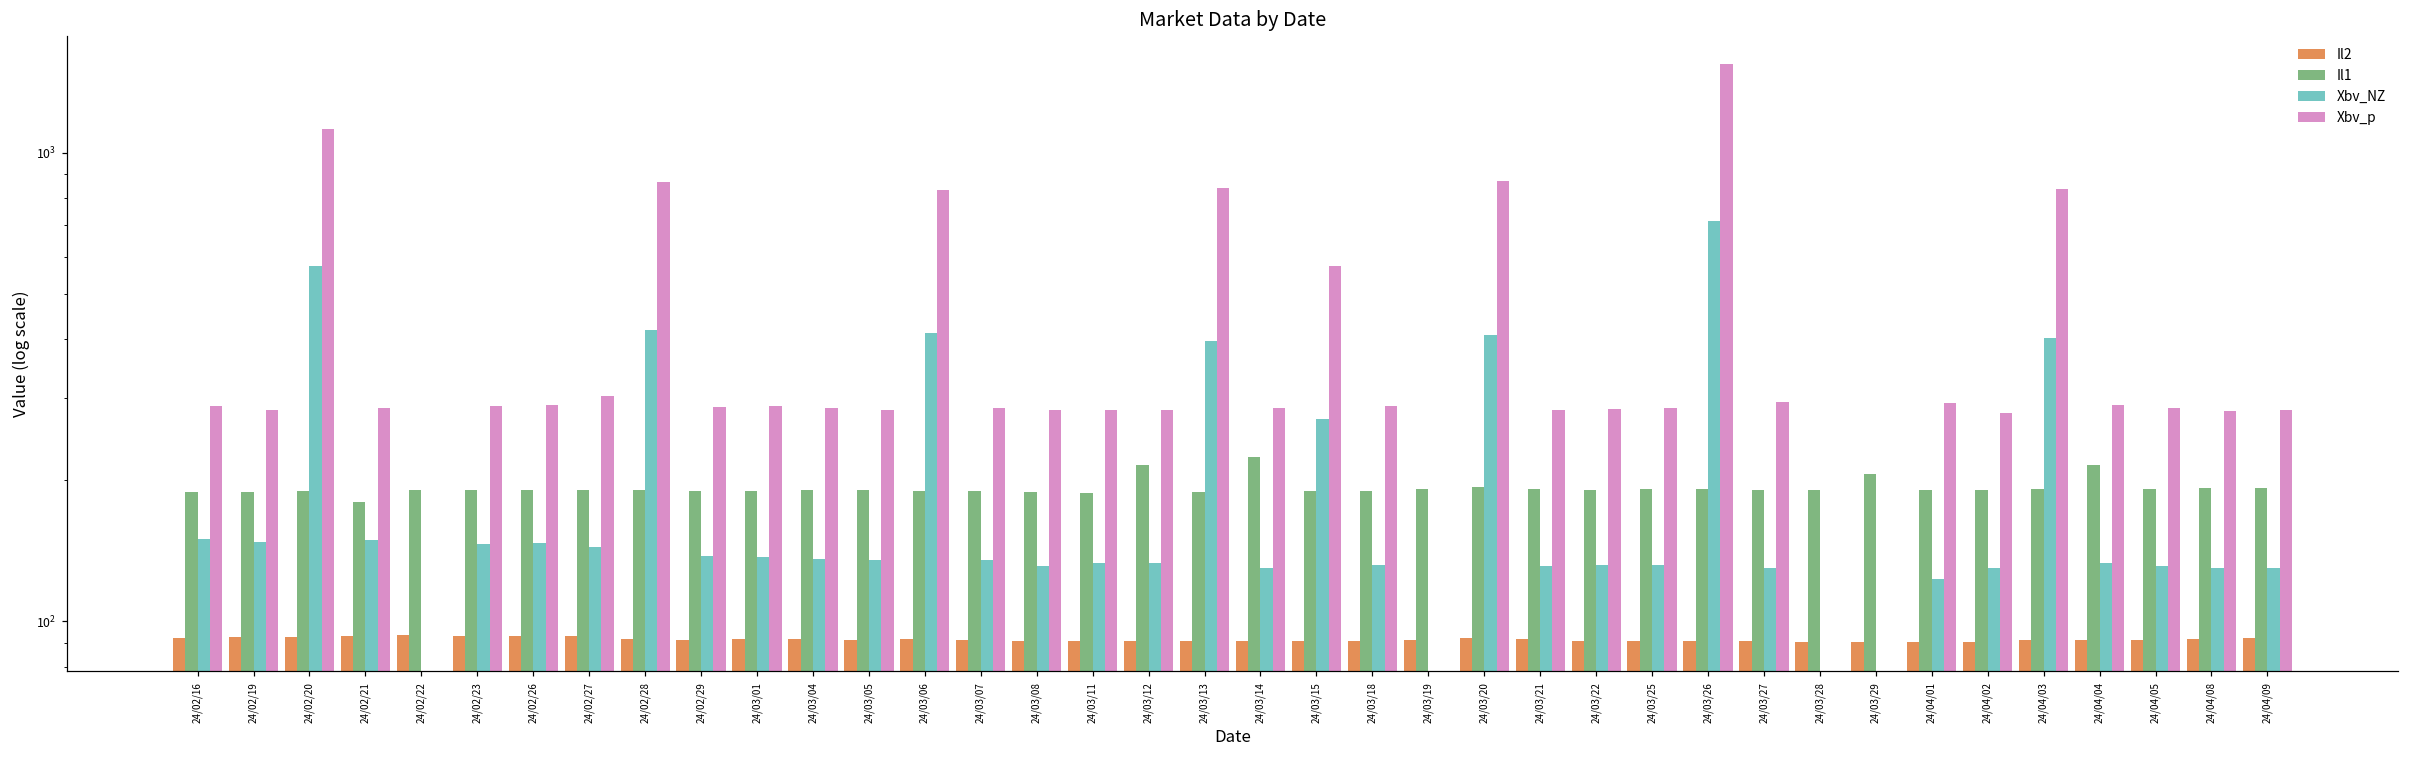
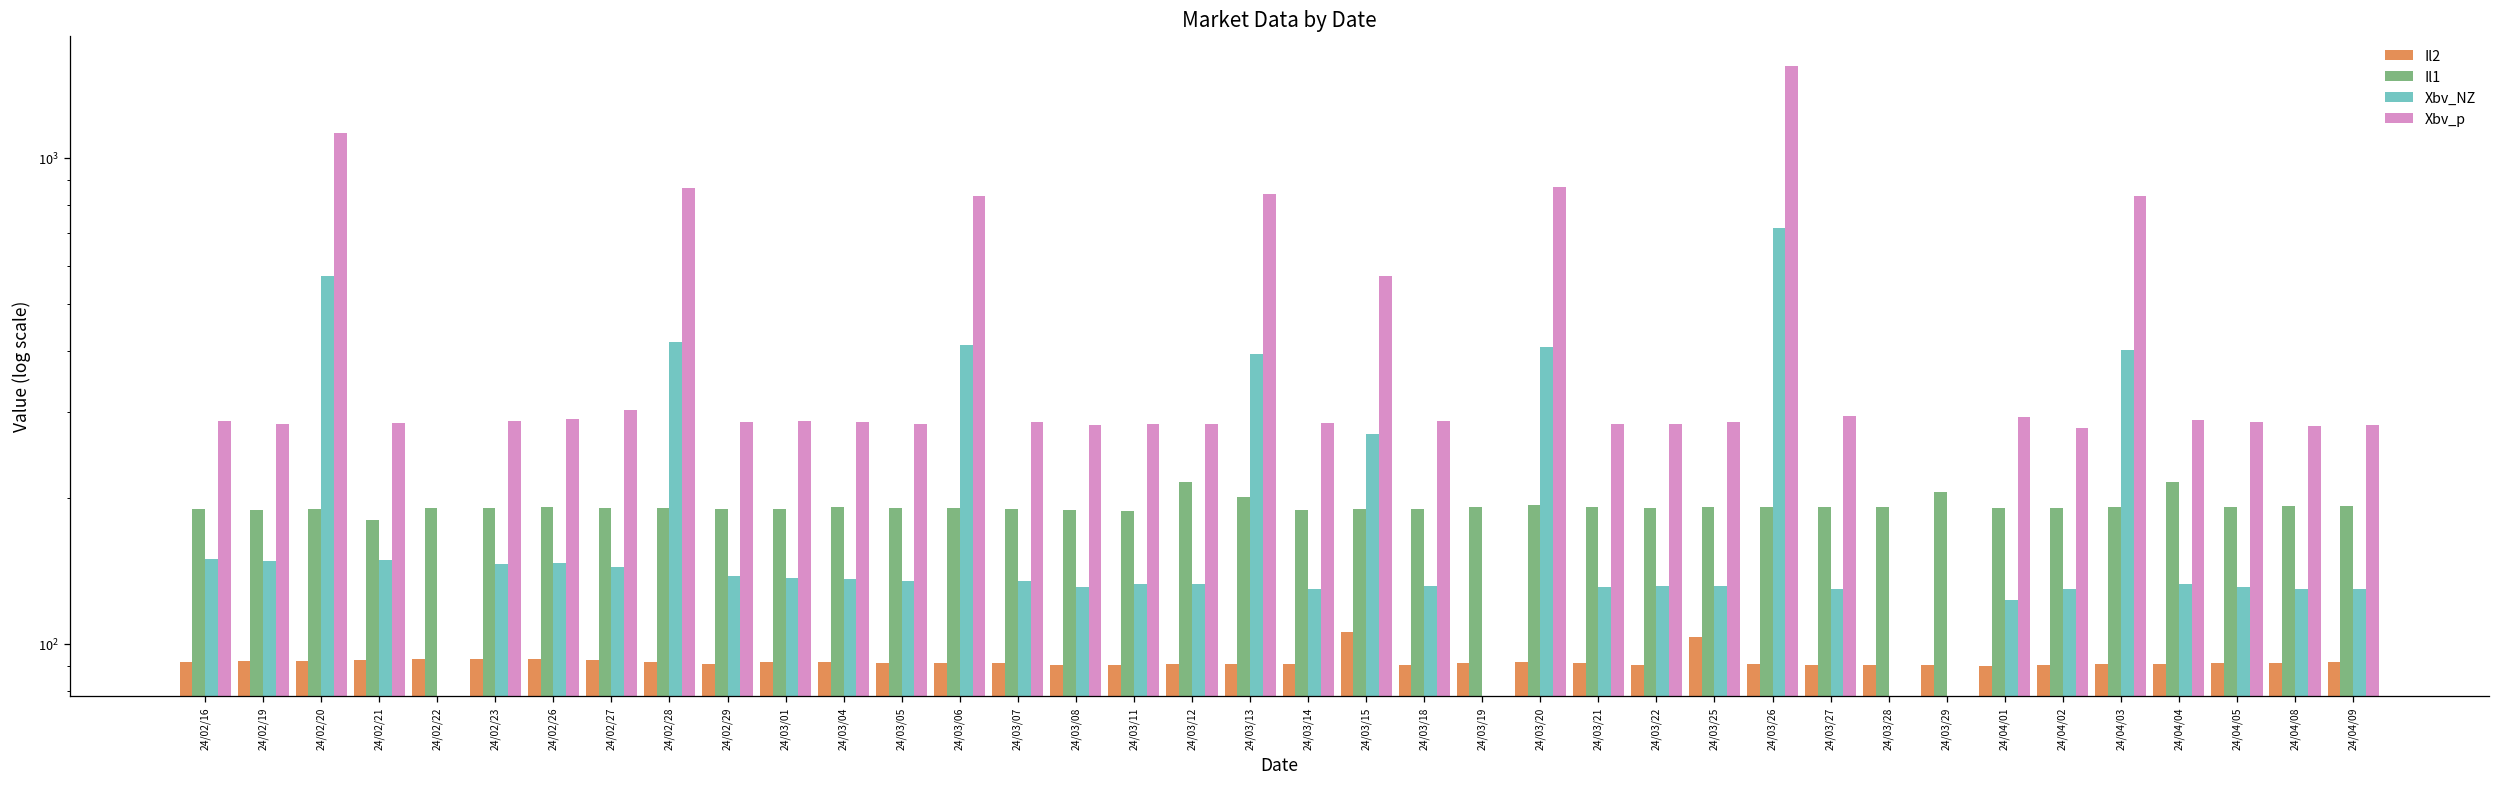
Il1, 24/03/13: 190 -> 200
Il1, 24/03/14: 220 -> 190
Il2, 24/03/15: 91 -> 106
Il2, 24/03/25: 91 -> 104
